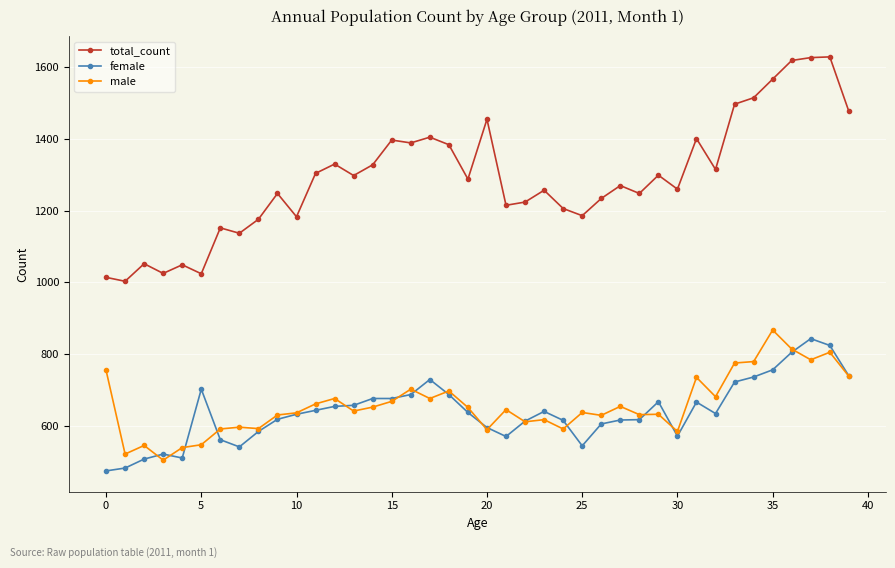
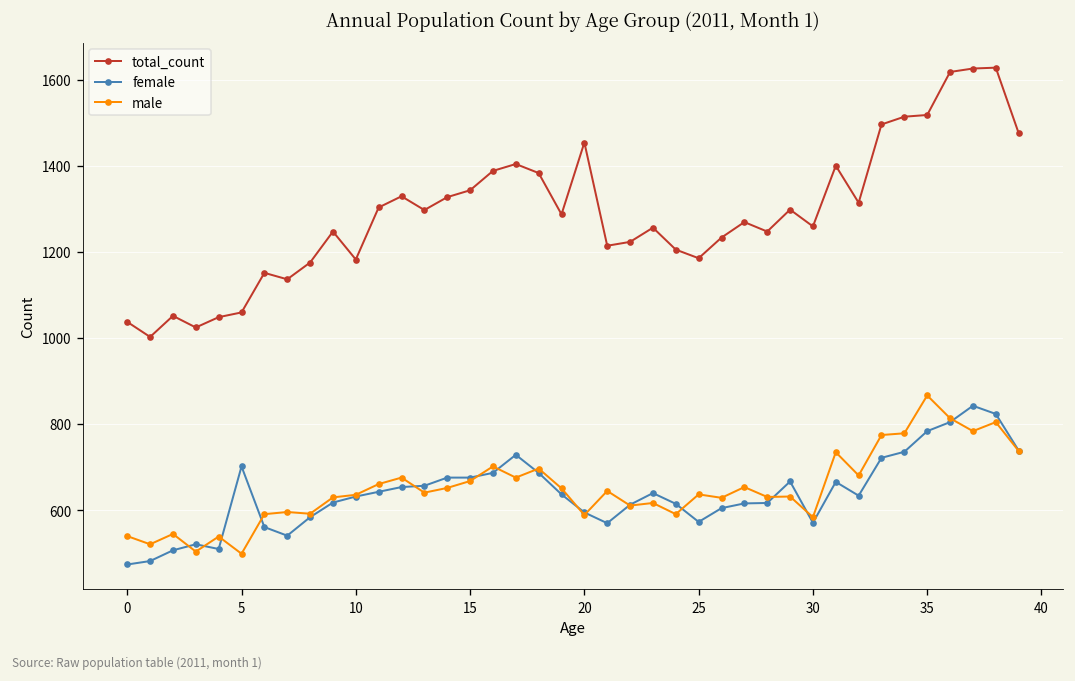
total_count, 0: 1010 -> 1040
male, 0: 760 -> 540
total_count, 5: 1020 -> 1060
male, 5: 550 -> 500
total_count, 15: 1400 -> 1340
female, 25: 540 -> 570
total_count, 35: 1570 -> 1520
female, 35: 760 -> 780
